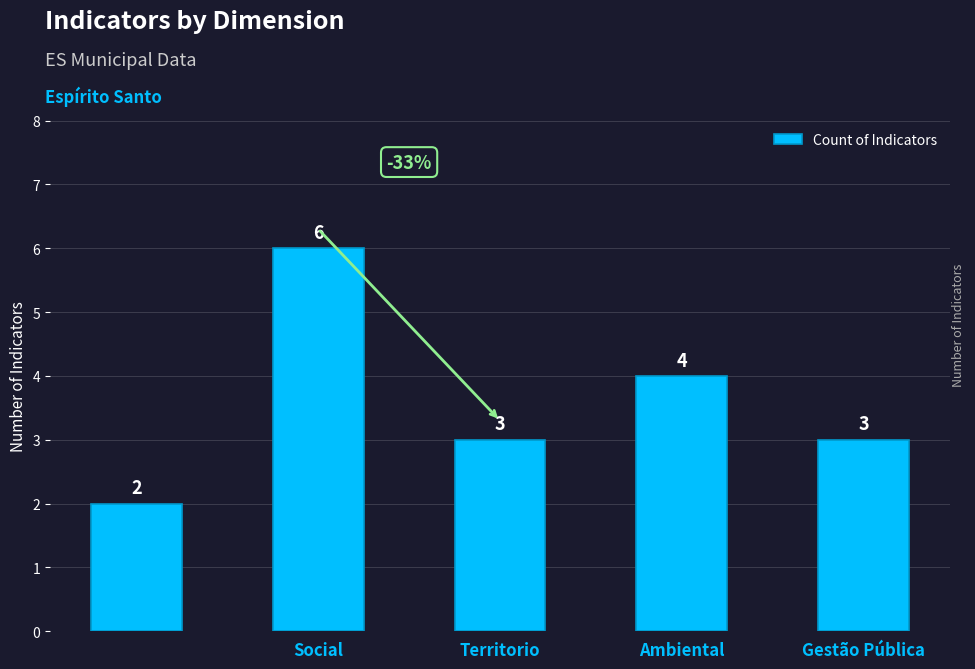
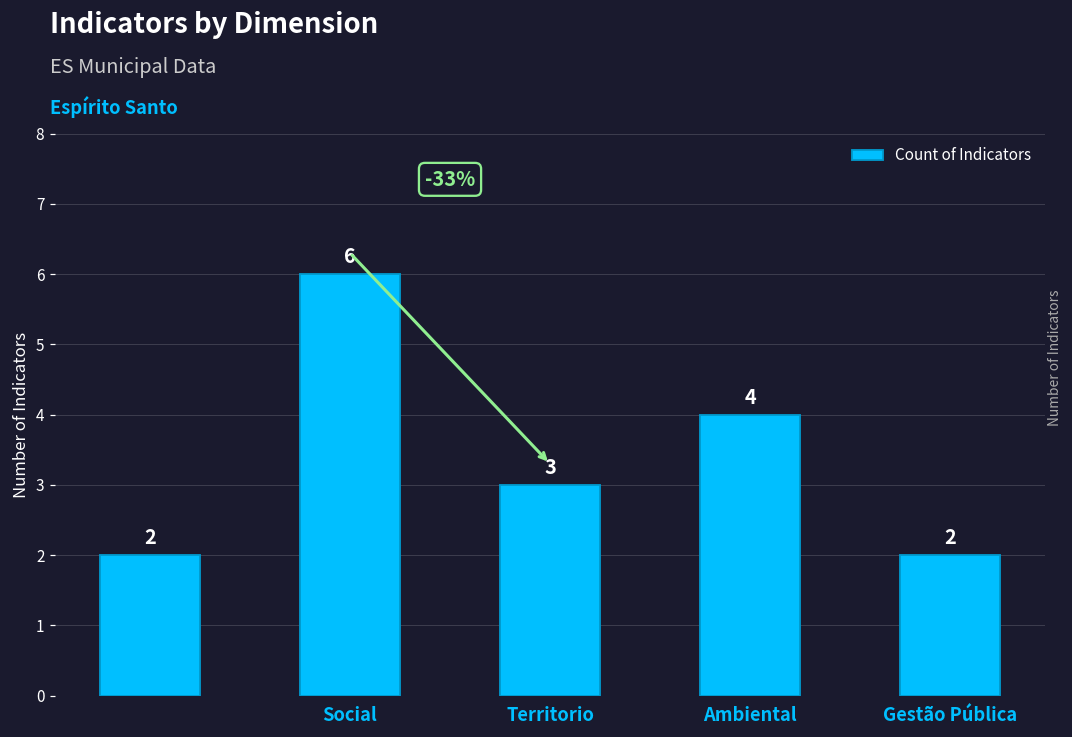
Gestão Pública: 3 -> 2
